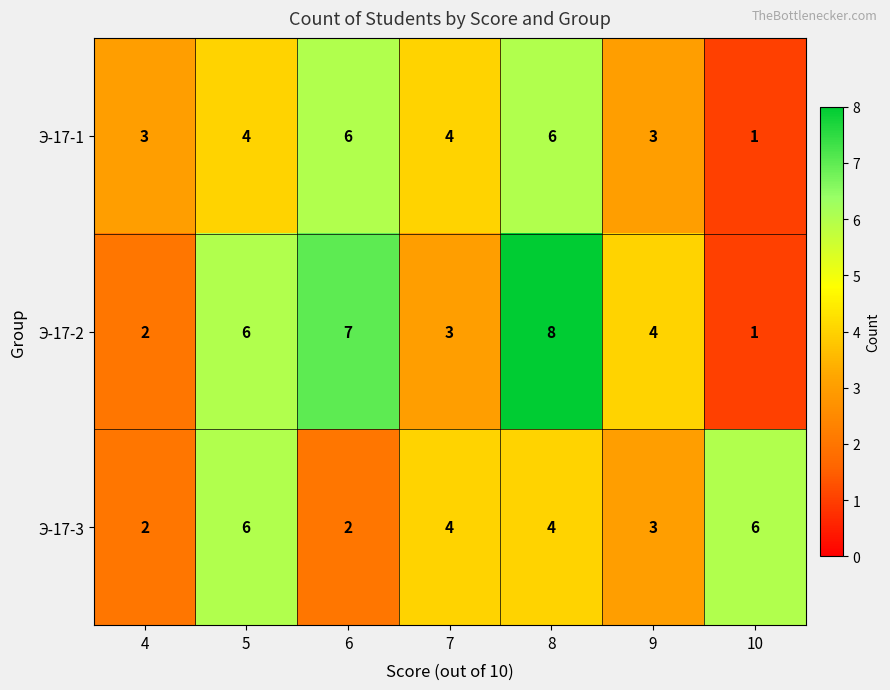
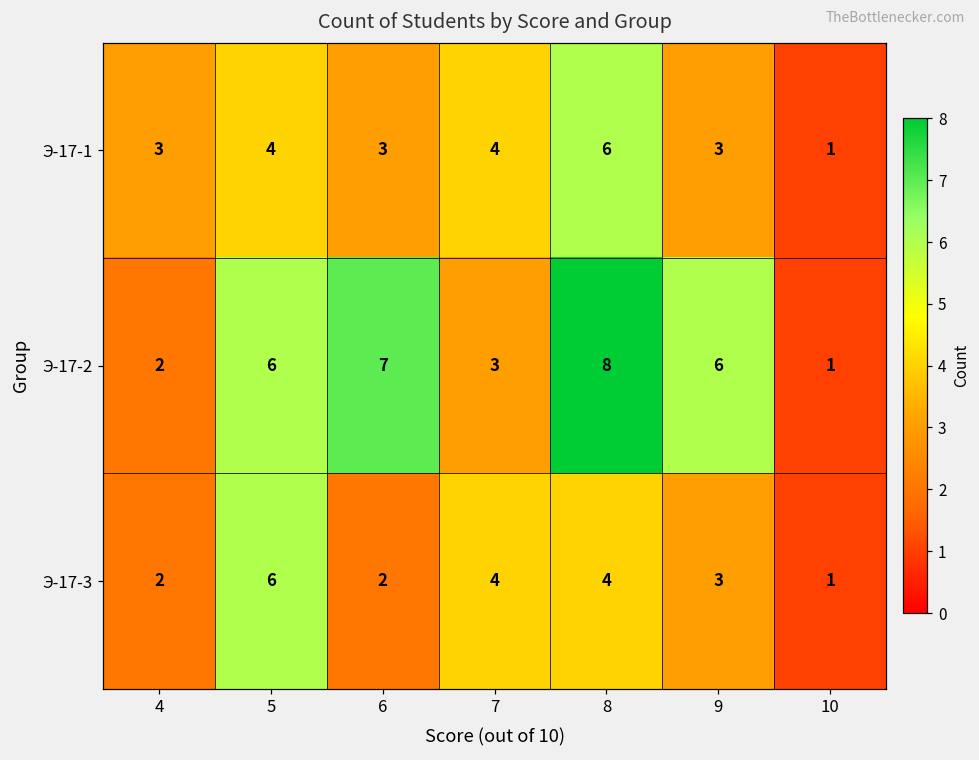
Э-17-1, 6: 6 -> 3
Э-17-2, 9: 4 -> 6
Э-17-3, 10: 6 -> 1
